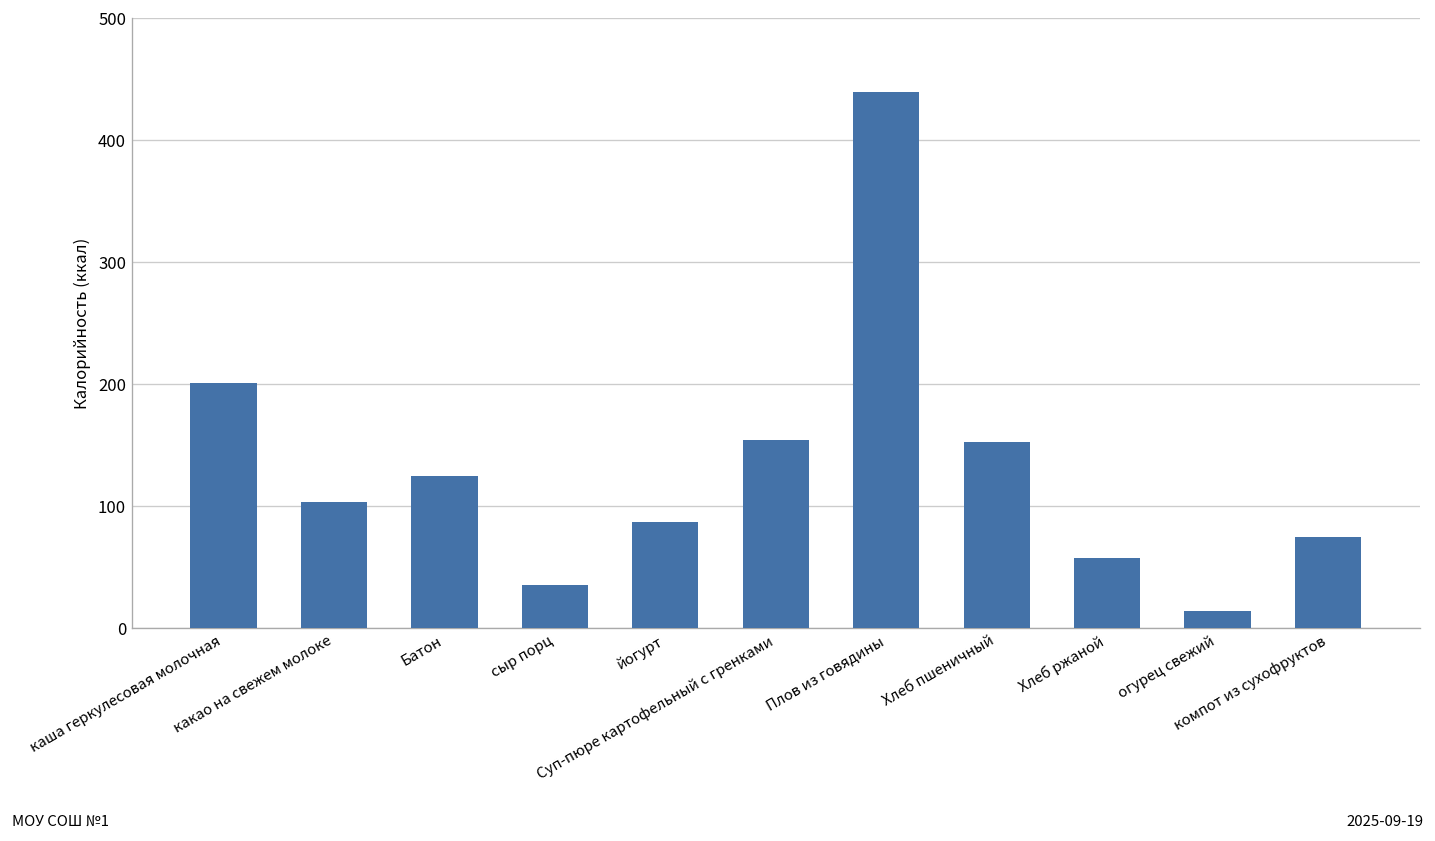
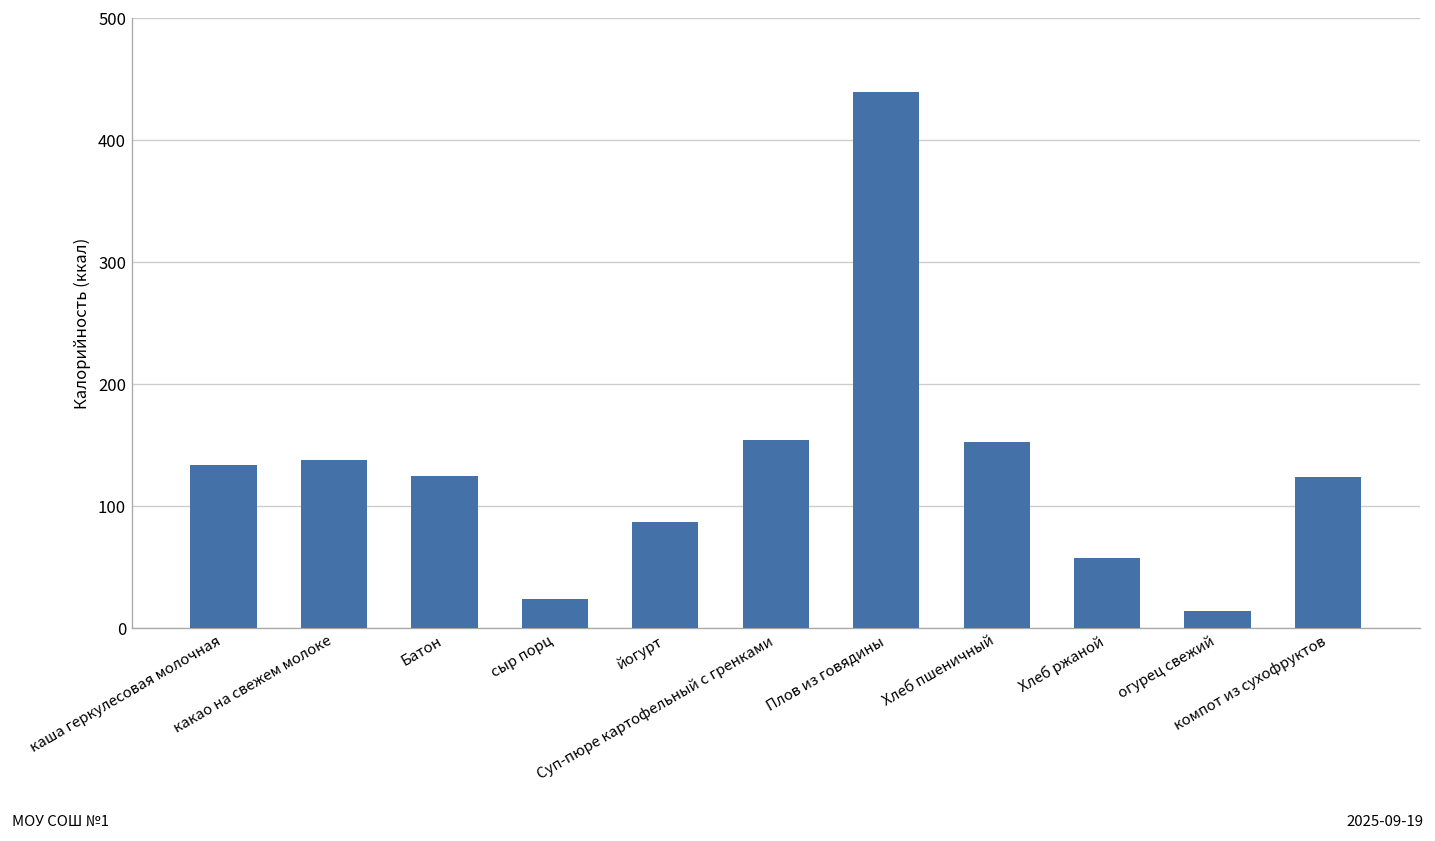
каша геркулесовая молочная: 201 -> 134
какао на свежем молоке: 103 -> 138
сыр порц: 35 -> 24
компот из сухофруктов: 75 -> 124
